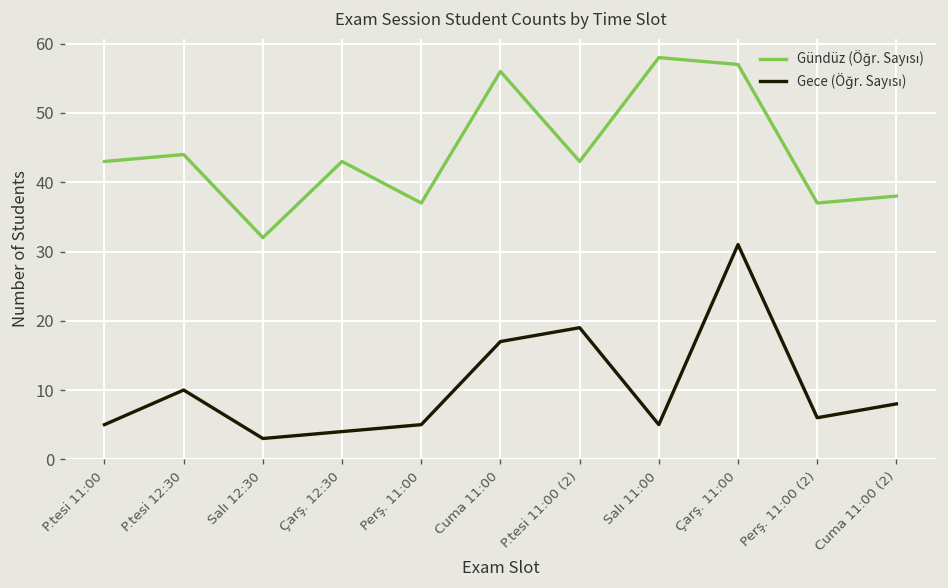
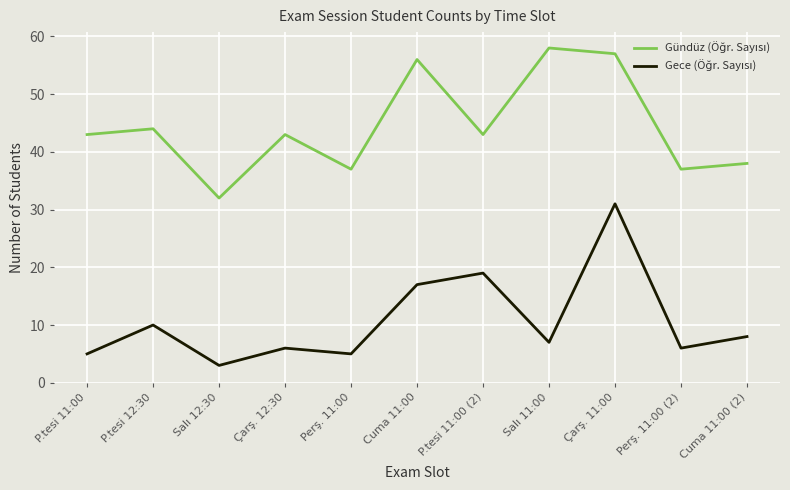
Gece (Öğr. Sayısı), Çarş. 12:30: 4 -> 6
Gece (Öğr. Sayısı), Salı 11:00: 5 -> 7
